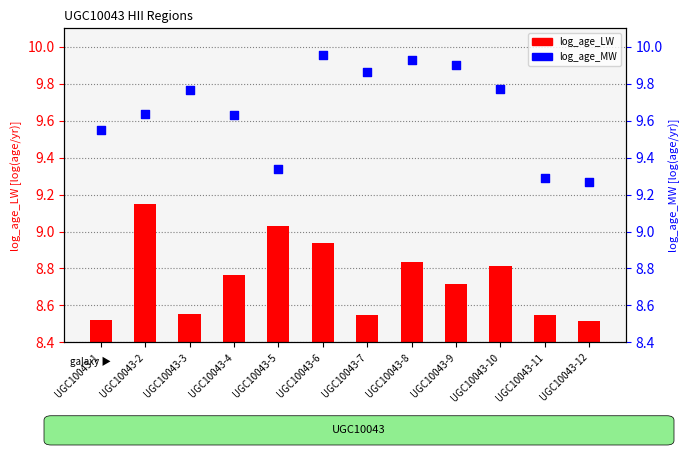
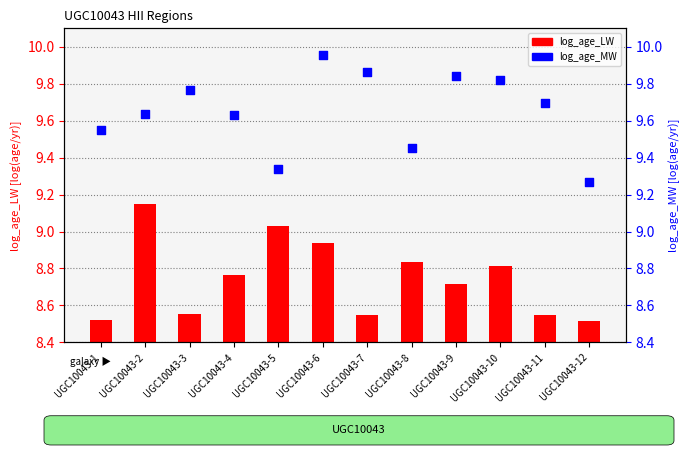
log_age_MW, UGC10043-8: 9.93 -> 9.45
log_age_MW, UGC10043-9: 9.90 -> 9.84
log_age_MW, UGC10043-10: 9.77 -> 9.82
log_age_MW, UGC10043-11: 9.29 -> 9.70
